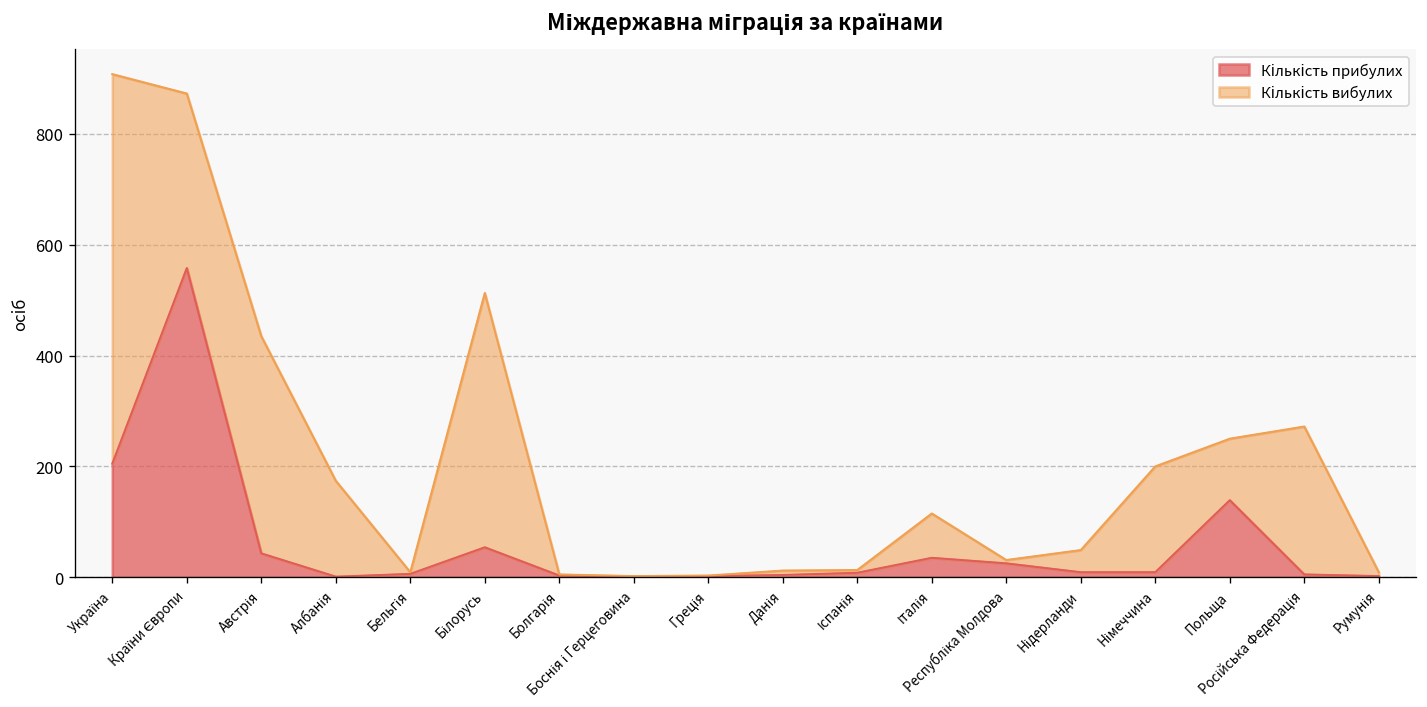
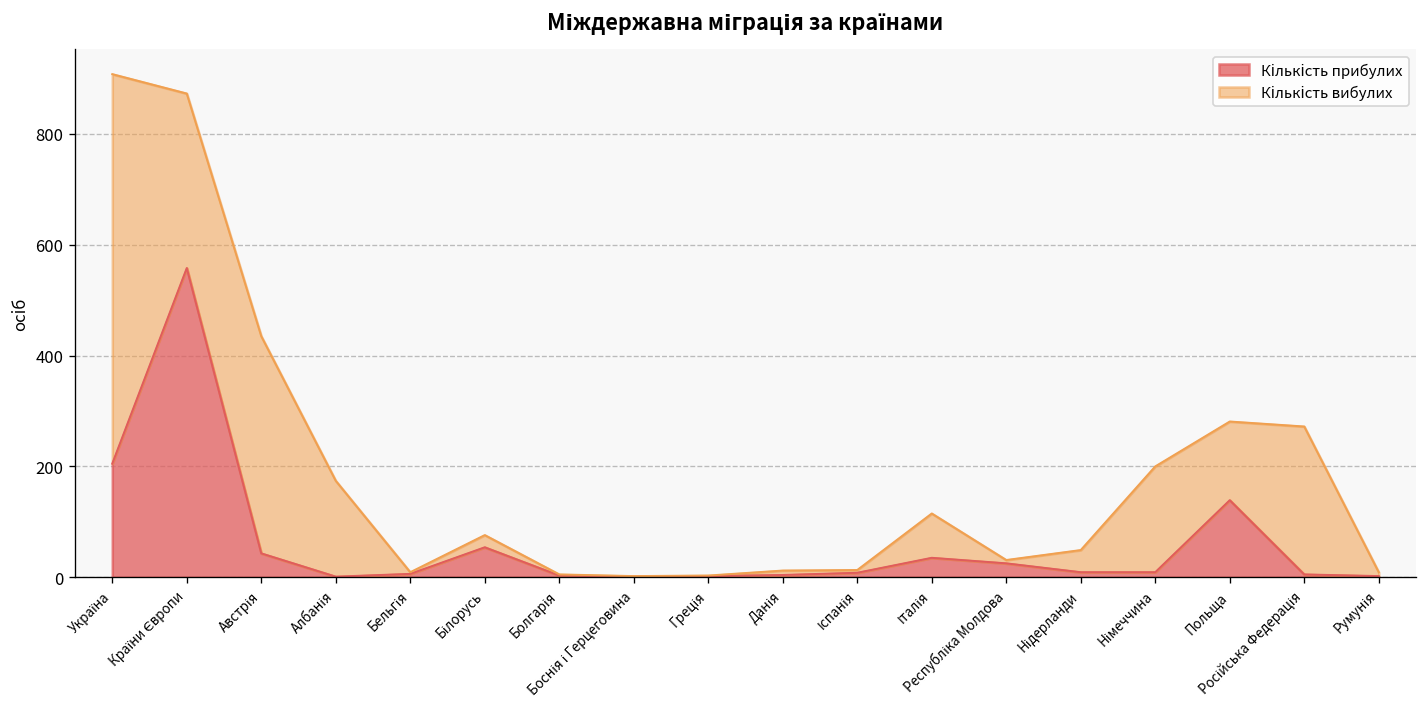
Кількість вибулих, Білорусь: 460 -> 20
Кількість вибулих, Польща: 110 -> 140
